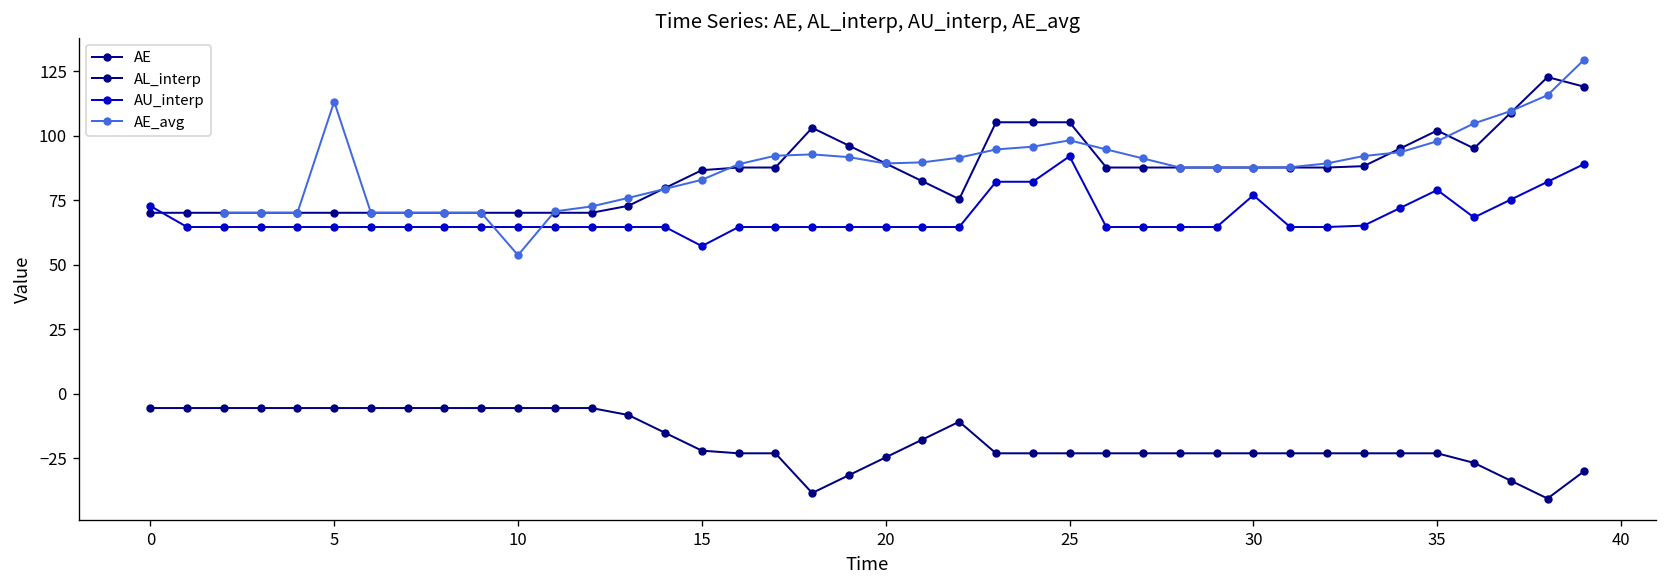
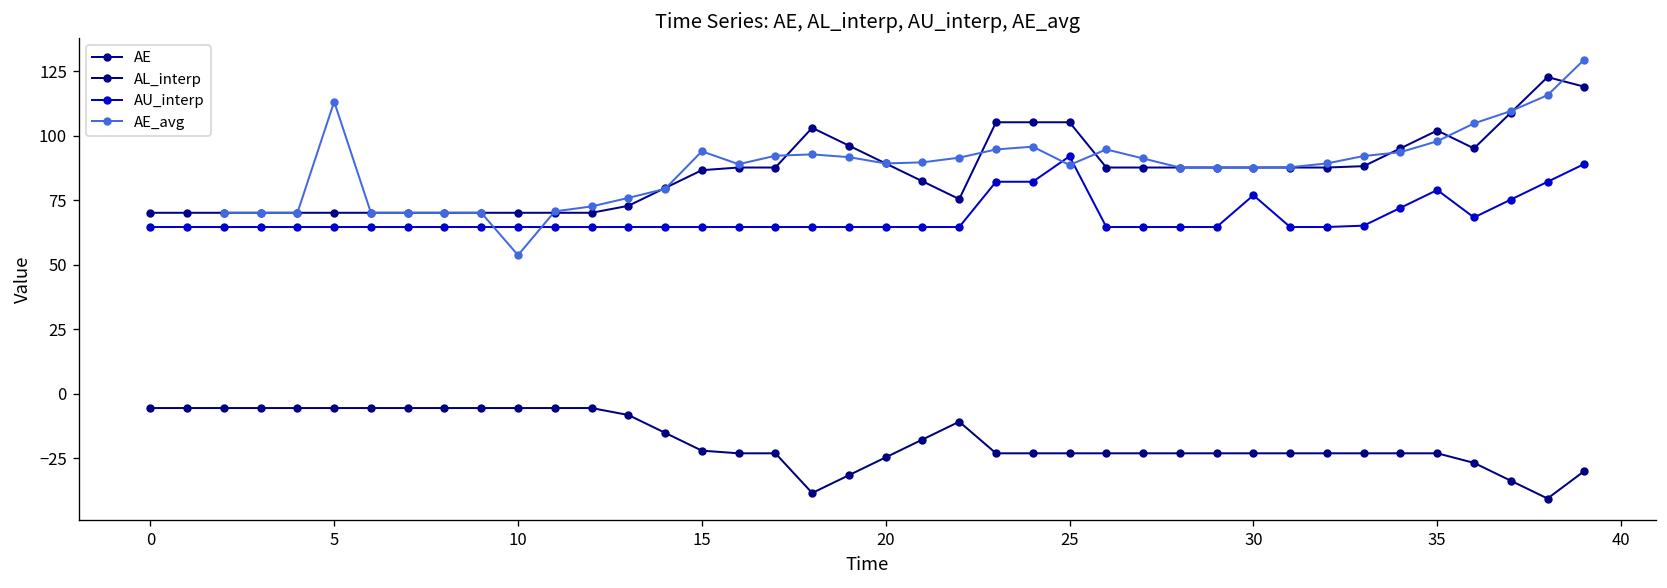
AU_interp, 0: 73 -> 65
AU_interp, 15: 57 -> 65
AE_avg, 15: 83 -> 94
AE_avg, 25: 98 -> 89
